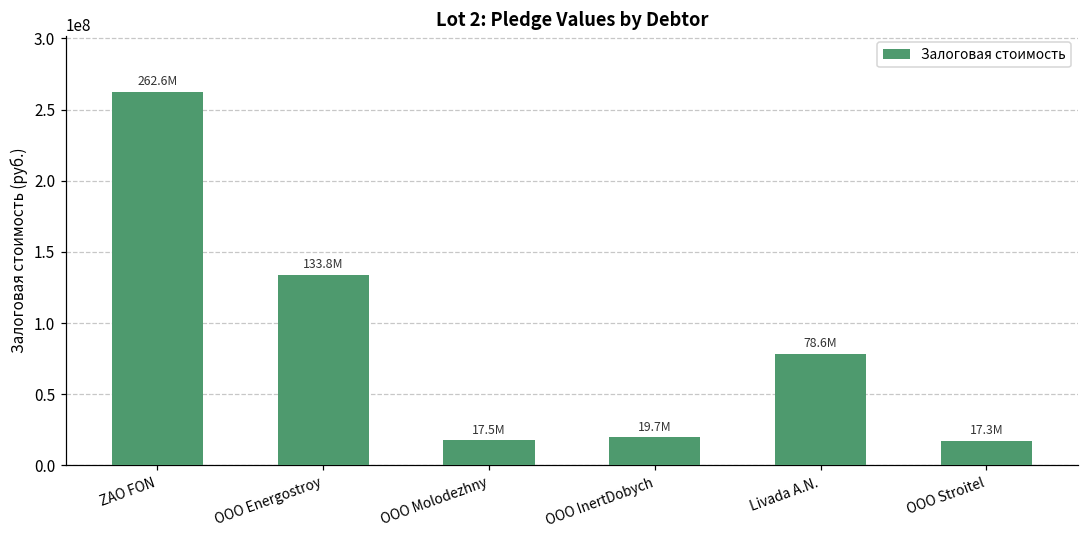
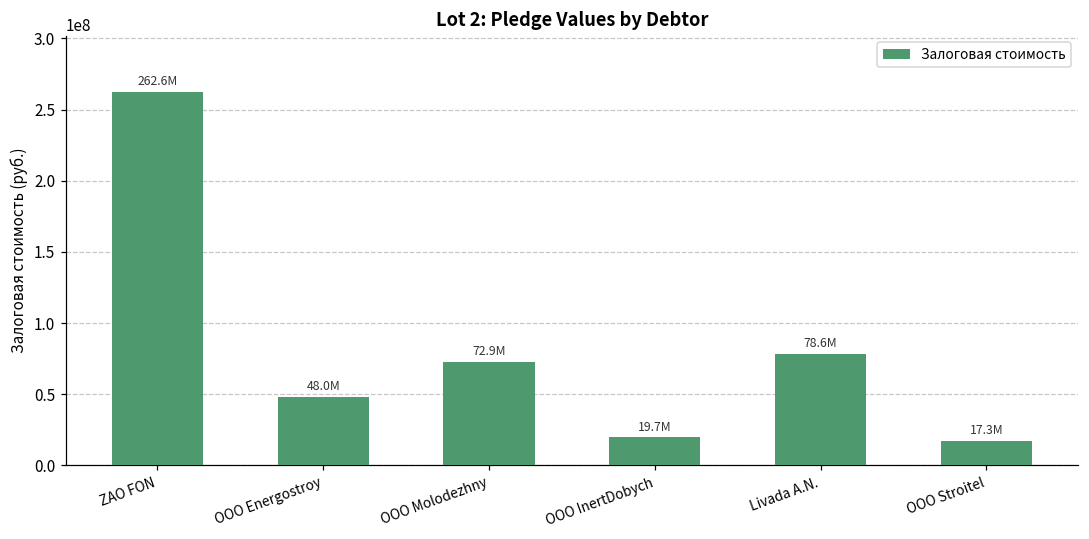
OOO Energostroy: 133.8M -> 48.0M
OOO Molodezhny: 17.5M -> 72.9M
